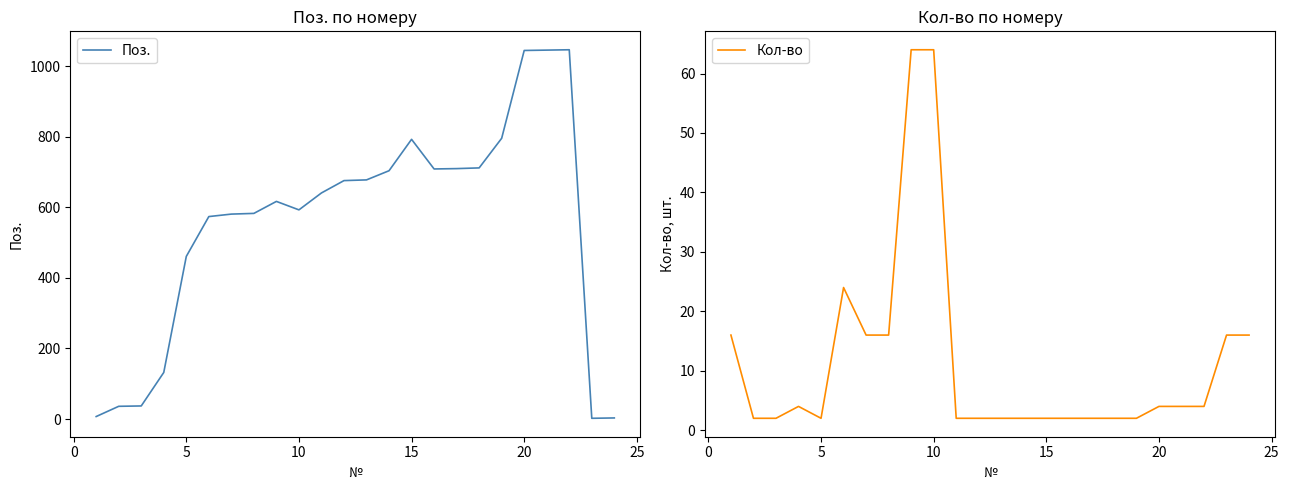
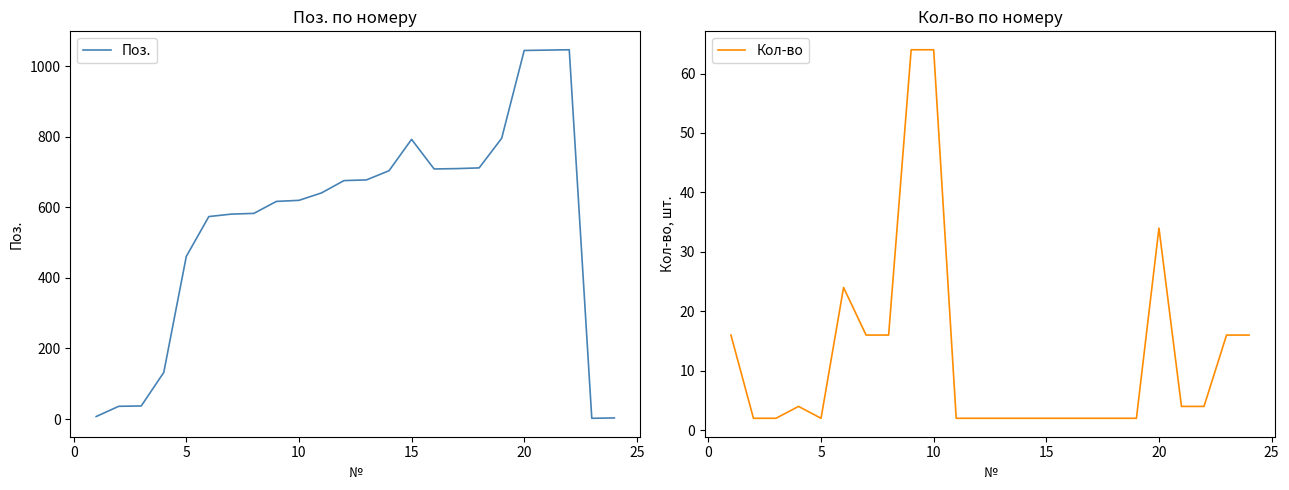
Поз. по номеру, 10: 590 -> 620
Кол-во по номеру, 20: 4 -> 34
